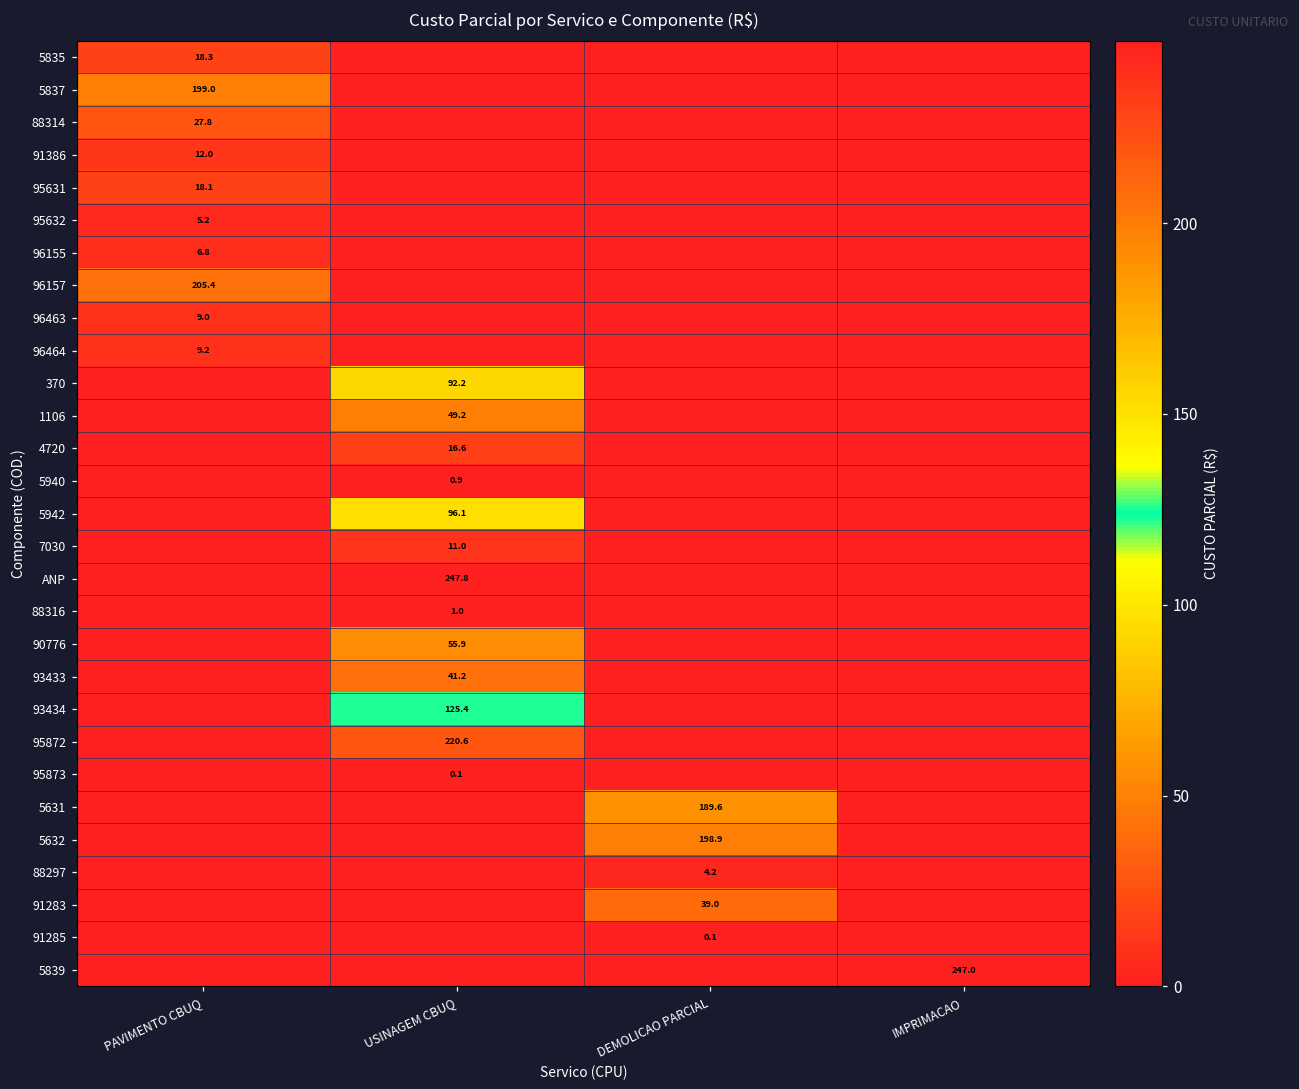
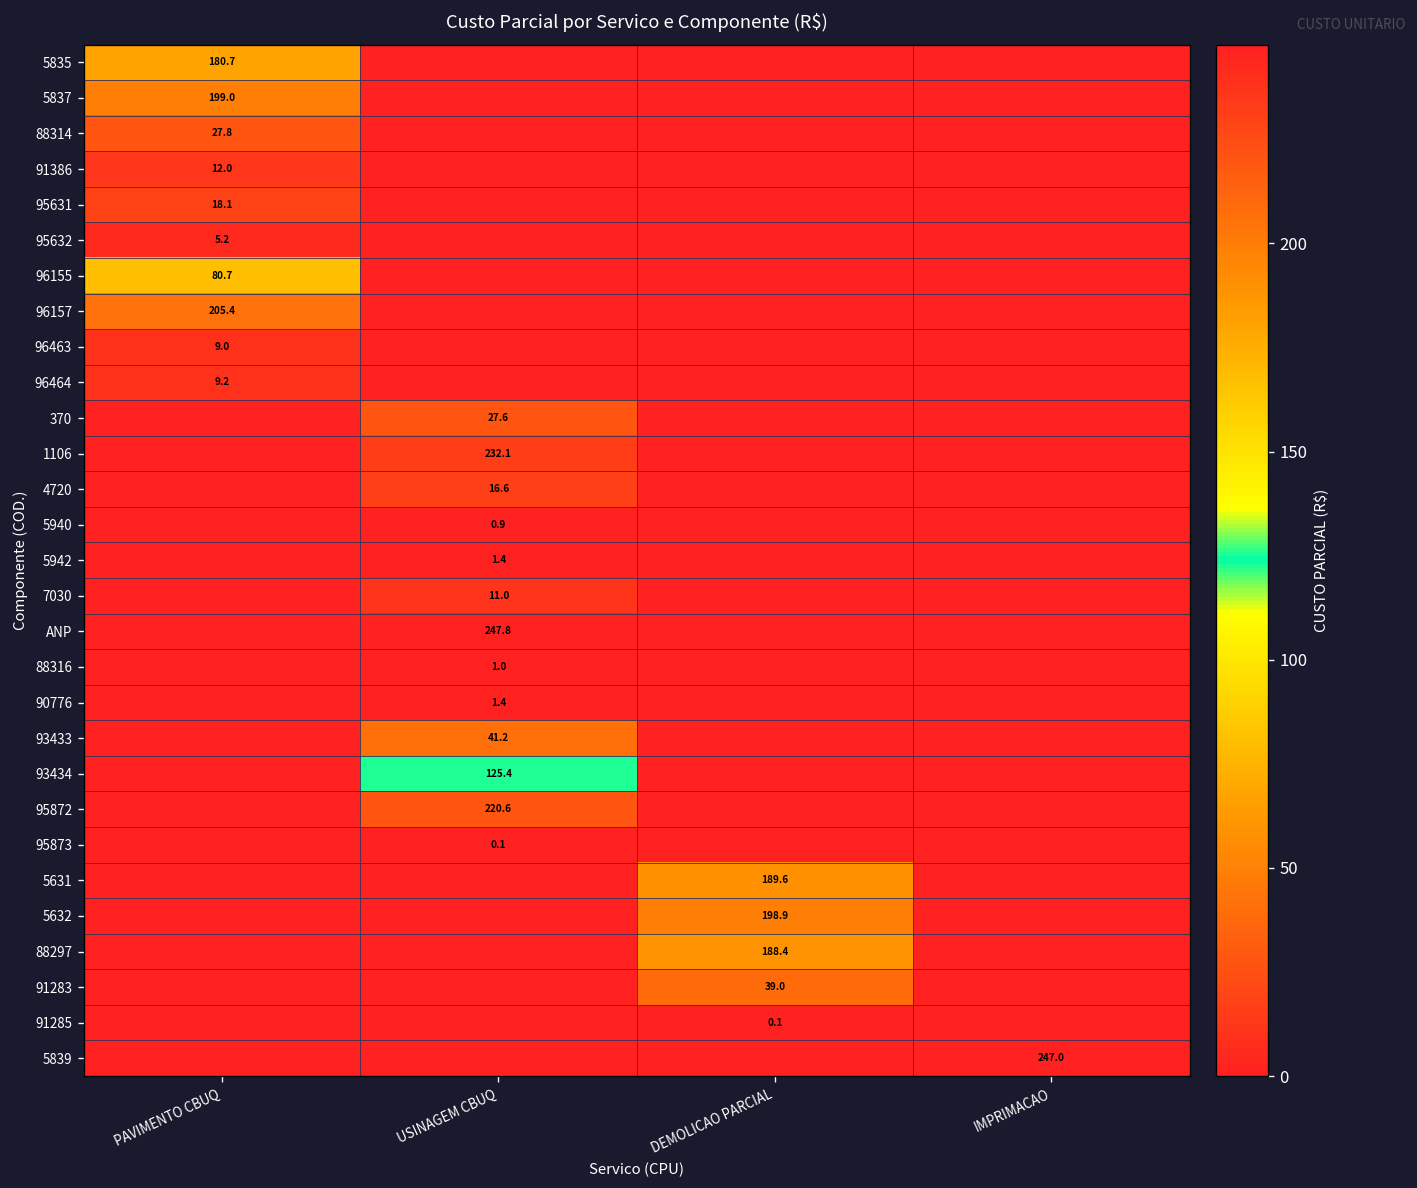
5835, PAVIMENTO CBUQ: 18.3 -> 180.7
96155, PAVIMENTO CBUQ: 6.8 -> 80.7
370, USINAGEM CBUQ: 92.2 -> 27.6
1106, USINAGEM CBUQ: 49.2 -> 232.1
5942, USINAGEM CBUQ: 96.1 -> 1.4
90776, USINAGEM CBUQ: 55.9 -> 1.4
88297, DEMOLICAO PARCIAL: 4.2 -> 188.4
